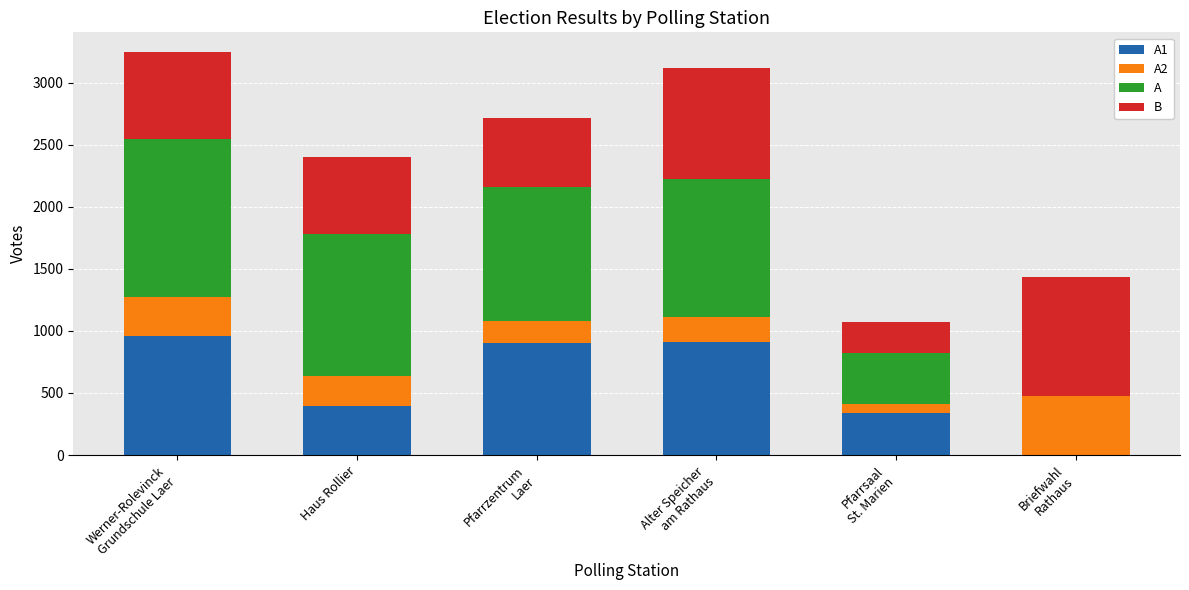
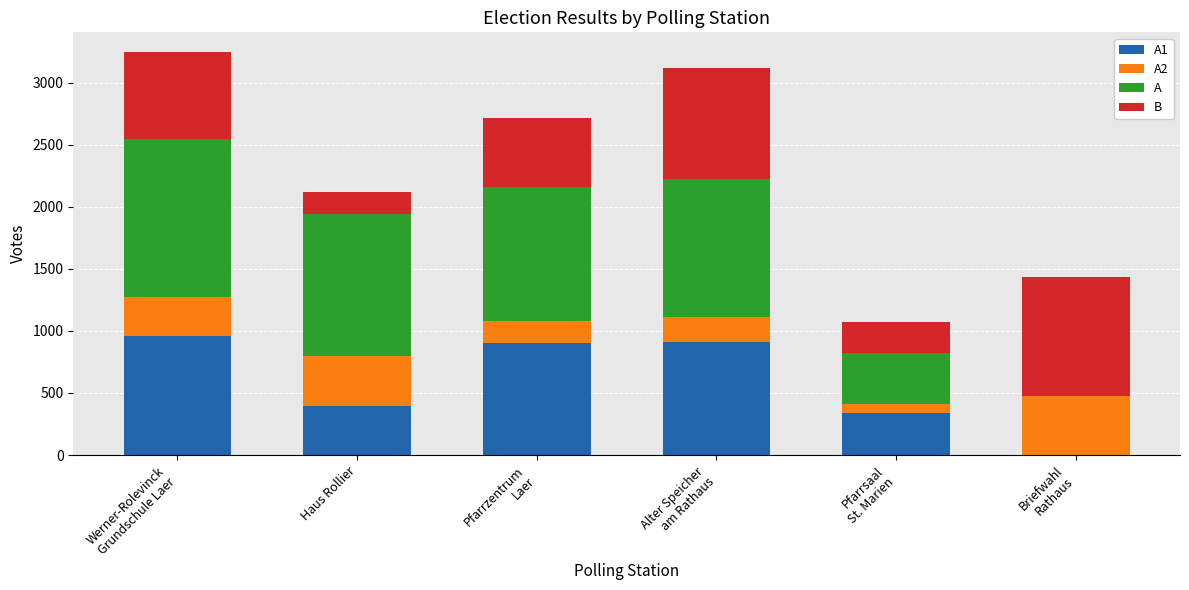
A2, Haus Rollier: 240 -> 410
B, Haus Rollier: 620 -> 170
